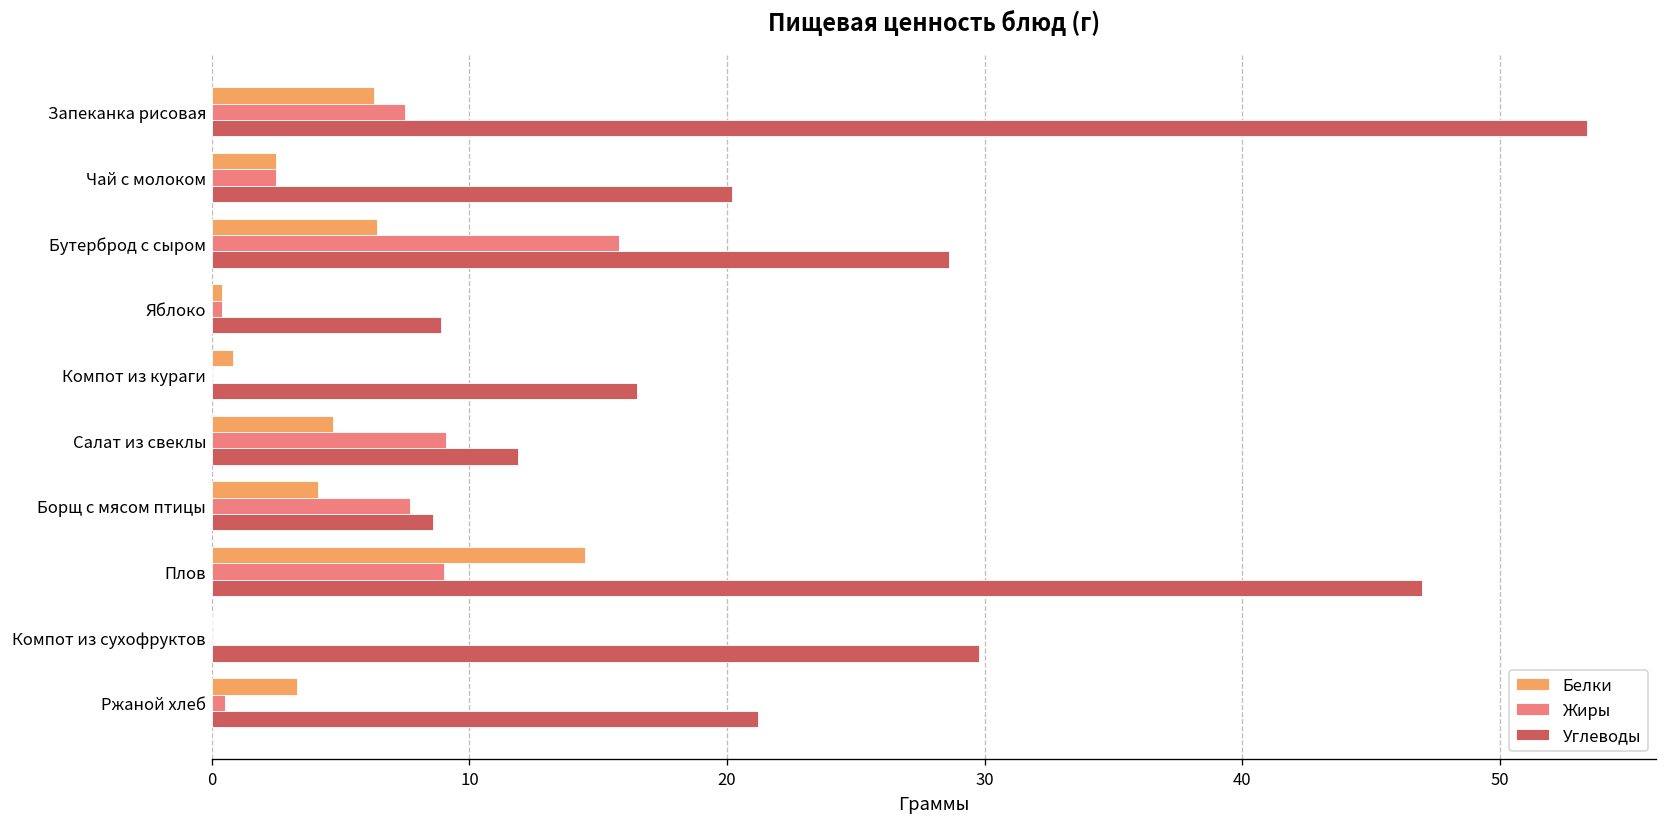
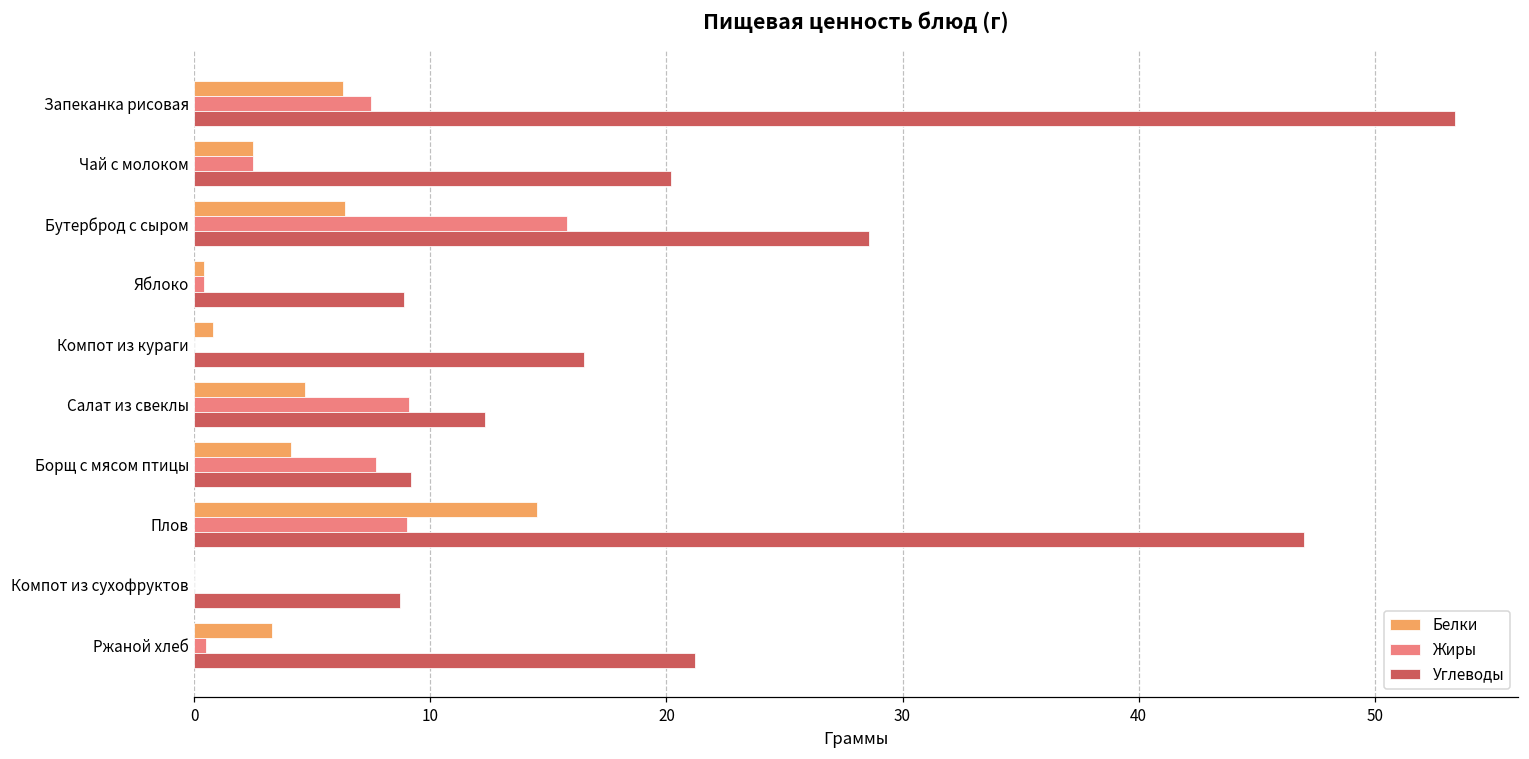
Углеводы, Салат из свеклы: 11.9 -> 12.3
Углеводы, Борщ с мясом птицы: 8.6 -> 9.2
Углеводы, Компот из сухофруктов: 29.8 -> 8.7
